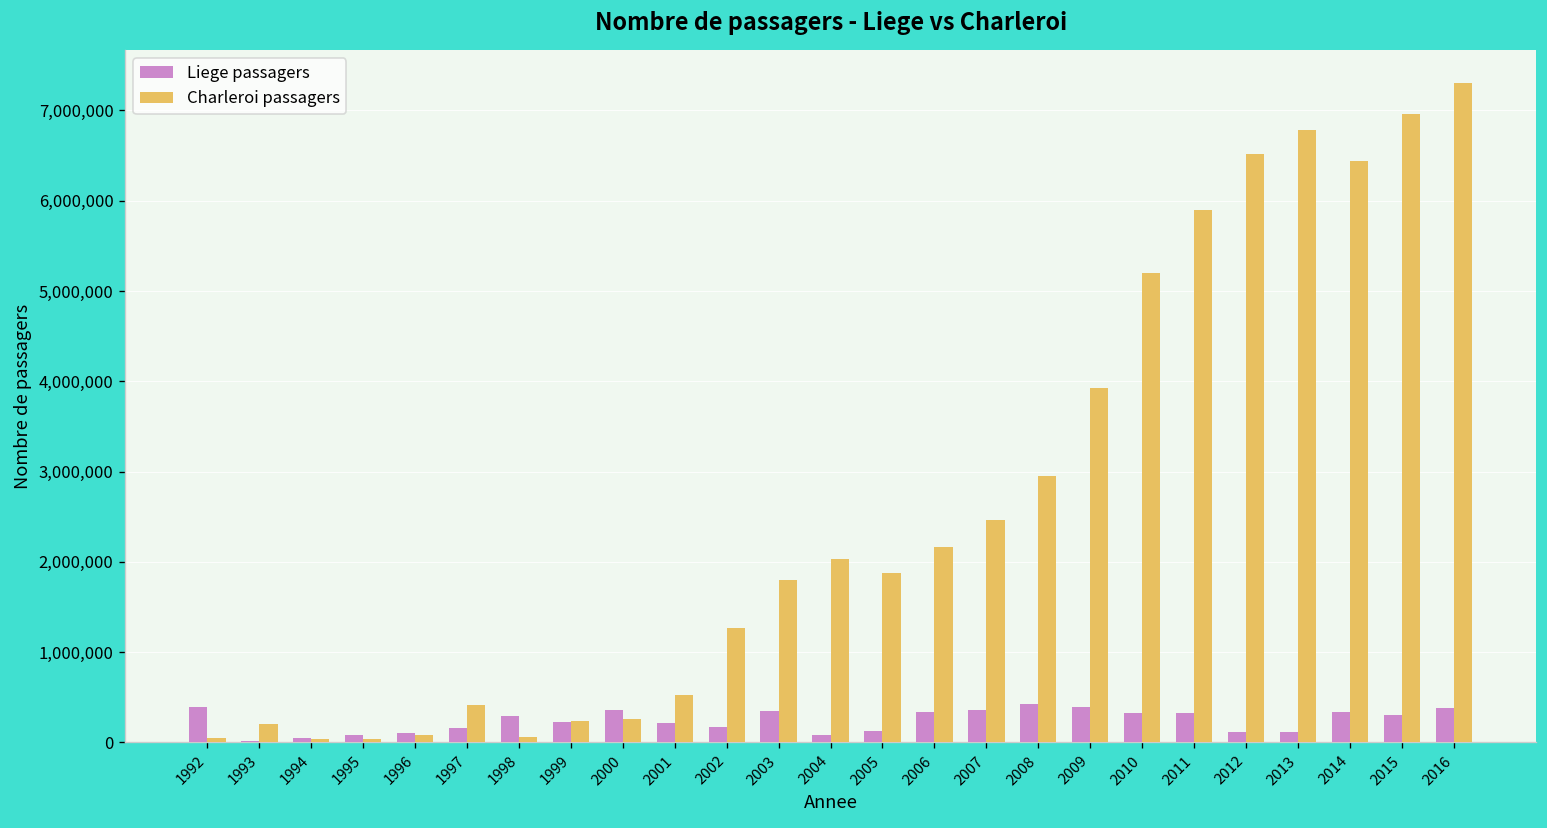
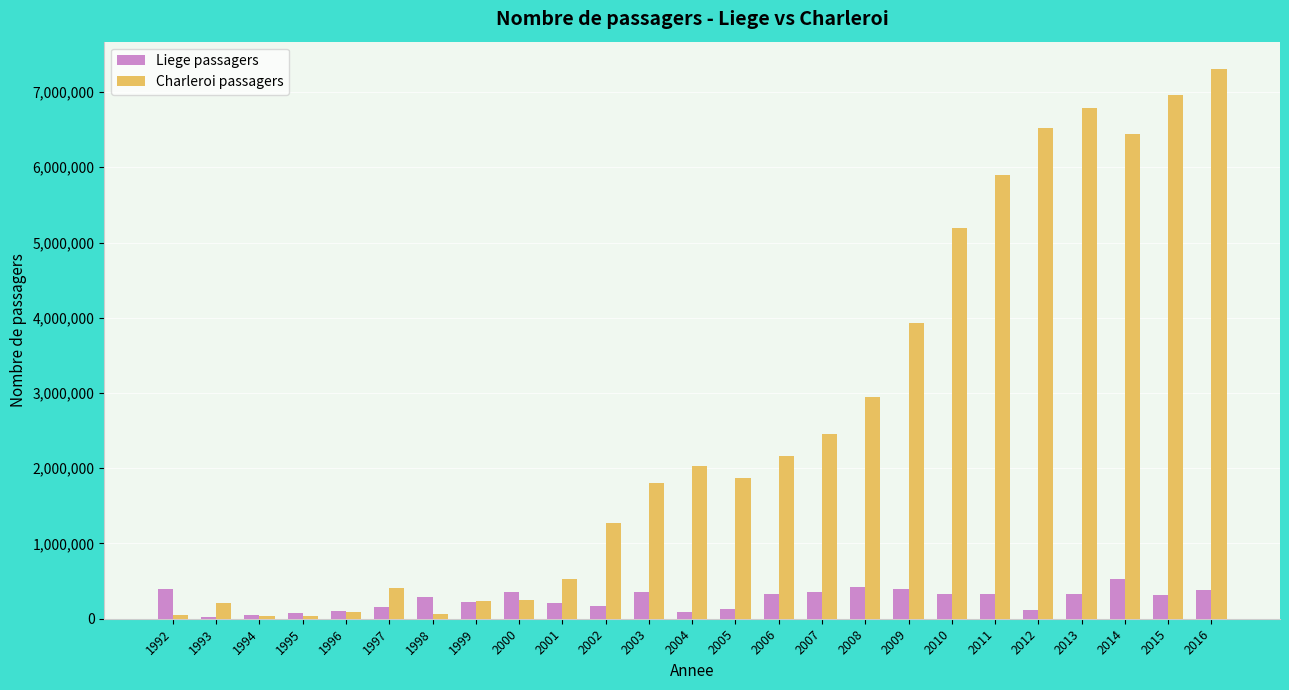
Liege passagers, 2013: 100,000 -> 300,000
Liege passagers, 2014: 300,000 -> 500,000
